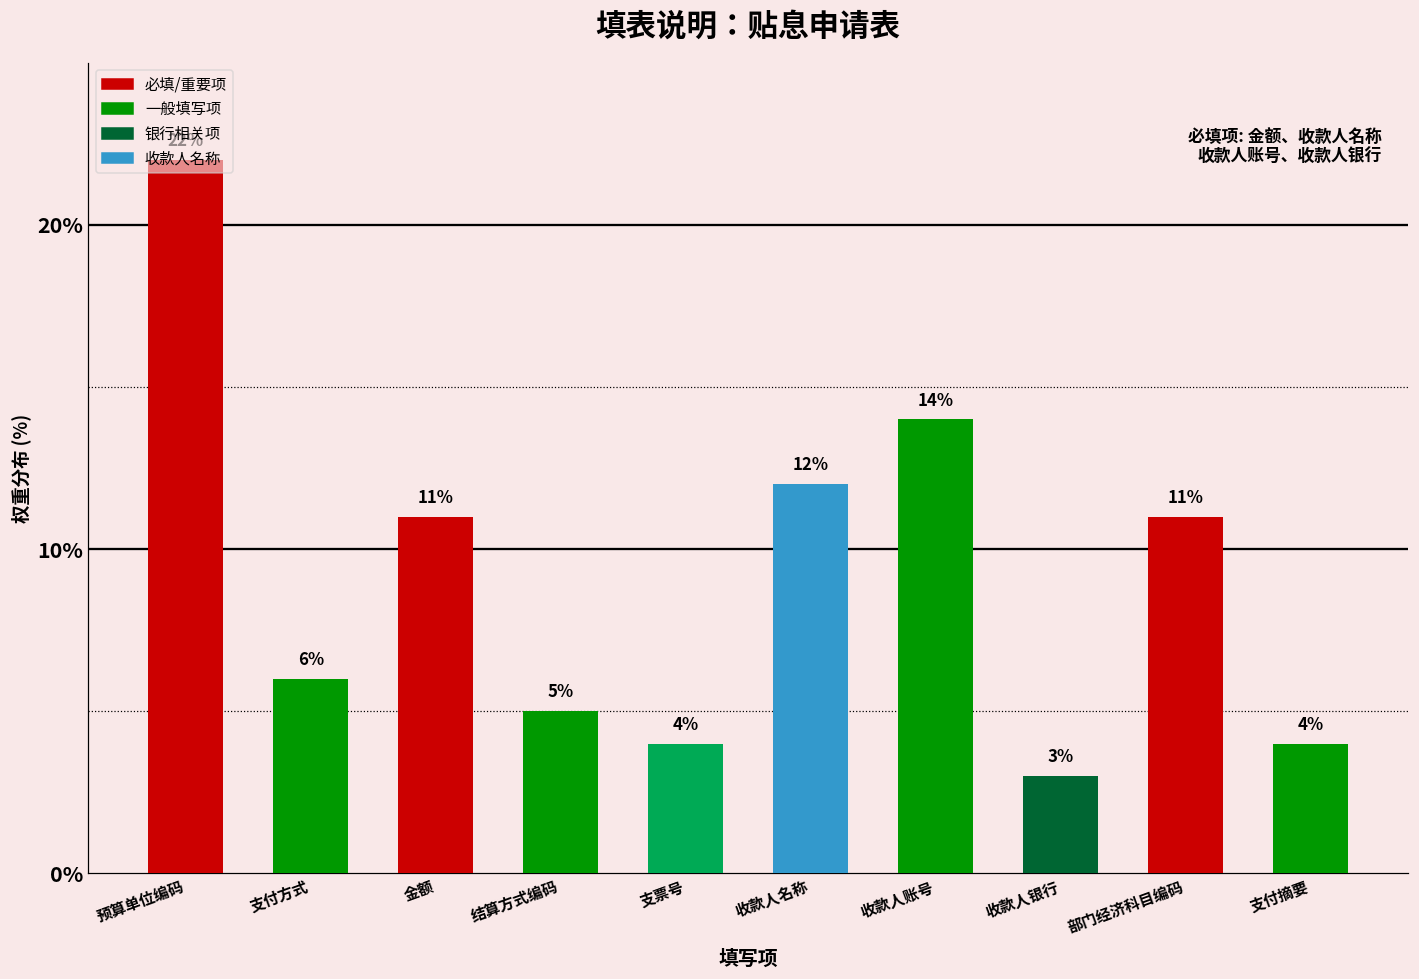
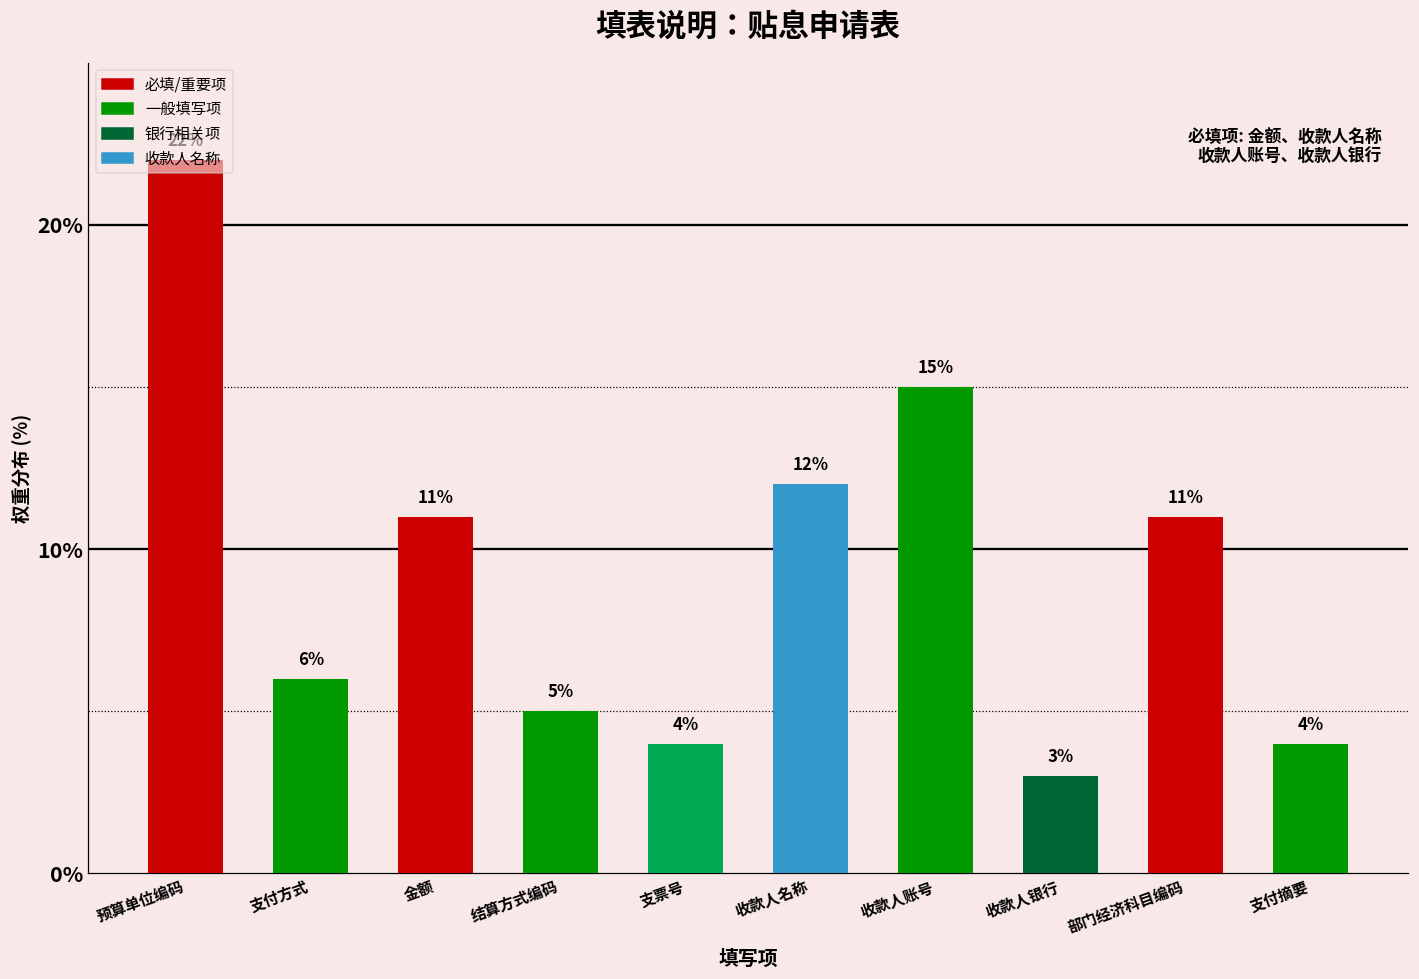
收款人账号: 14% -> 15%
